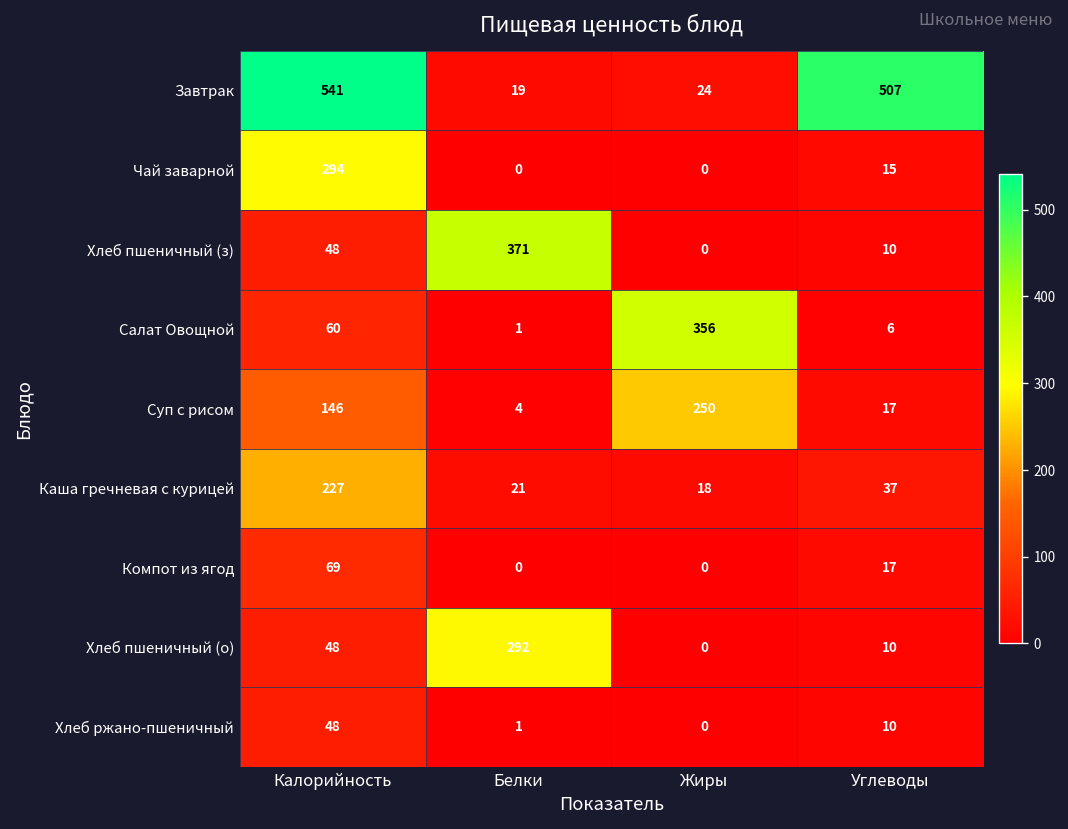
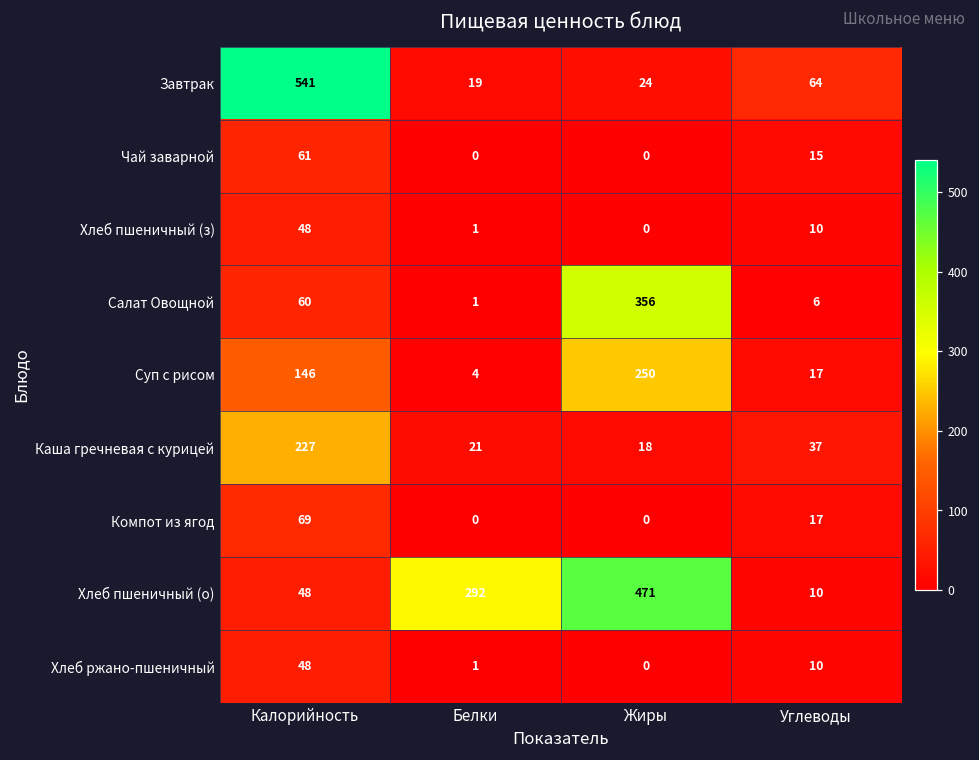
Завтрак, Углеводы: 507 -> 64
Чай заварной, Калорийность: 294 -> 61
Хлеб пшеничный (з), Белки: 371 -> 1
Хлеб пшеничный (о), Жиры: 0 -> 471
